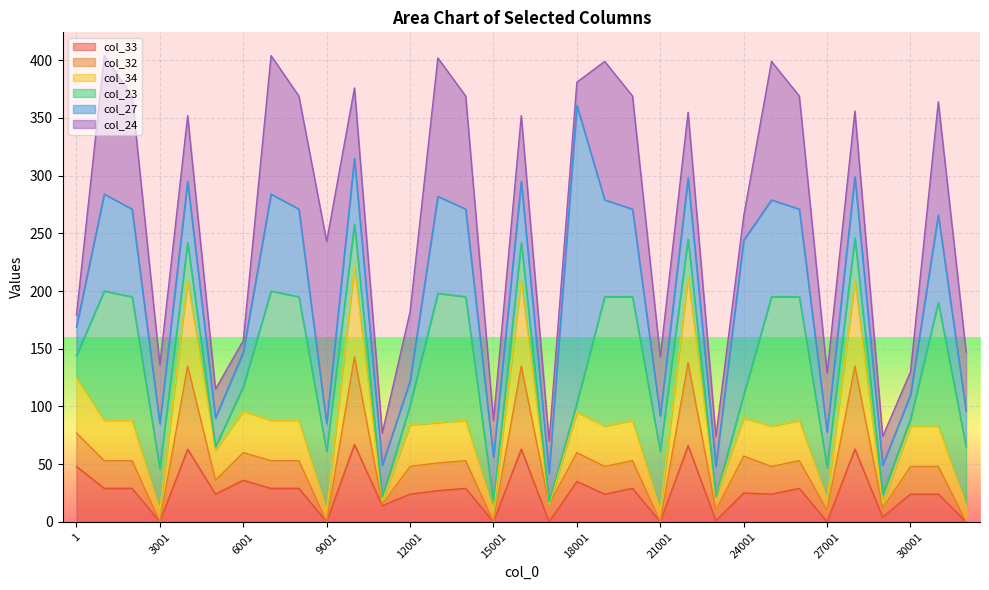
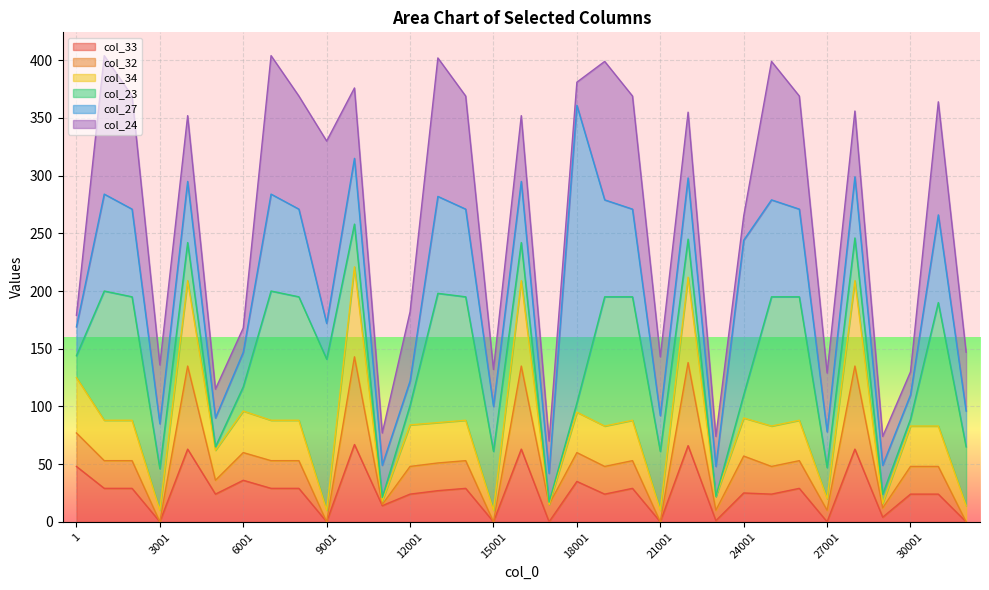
col_24, 6001: 10 -> 21
col_23, 9001: 51 -> 131
col_27, 9001: 24 -> 31
col_23, 15001: 7 -> 51
